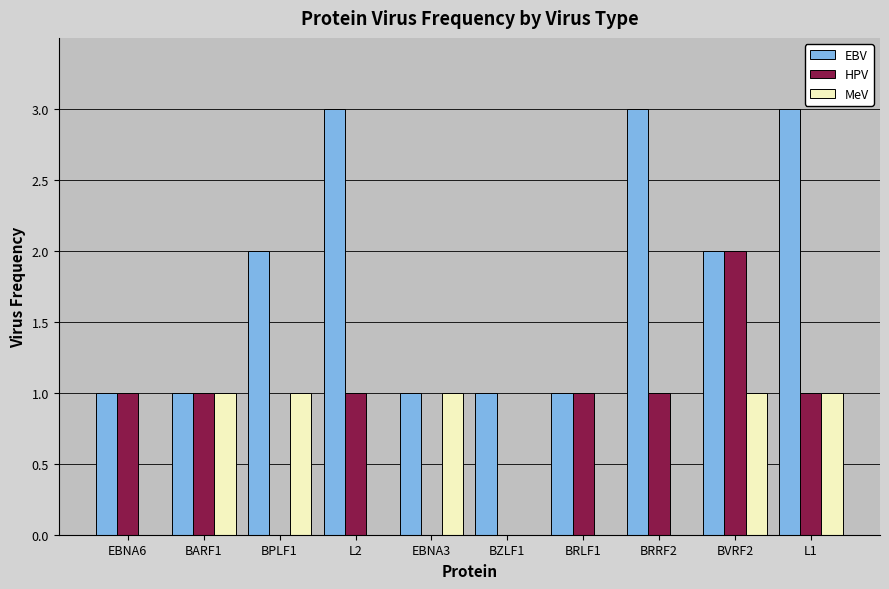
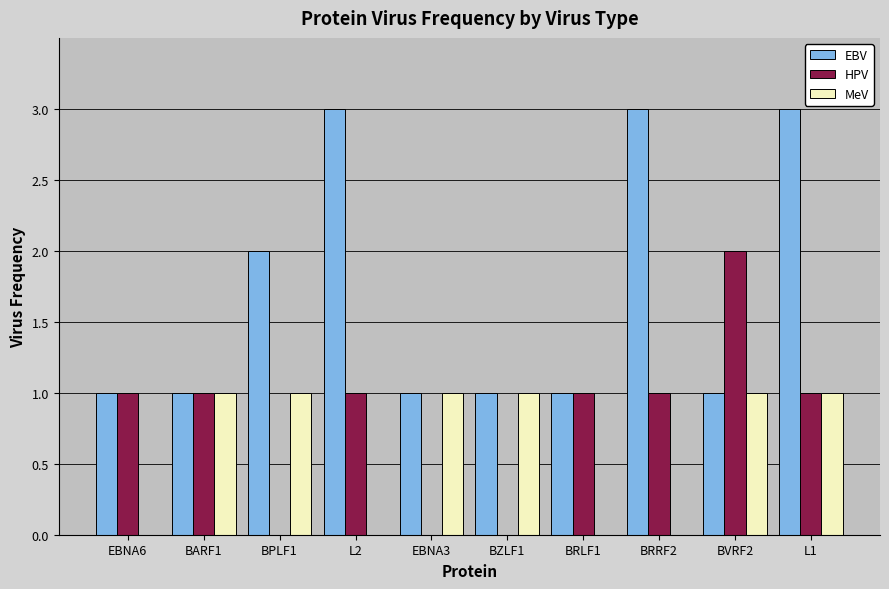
MeV, BZLF1: 0 -> 1
EBV, BVRF2: 2 -> 1
